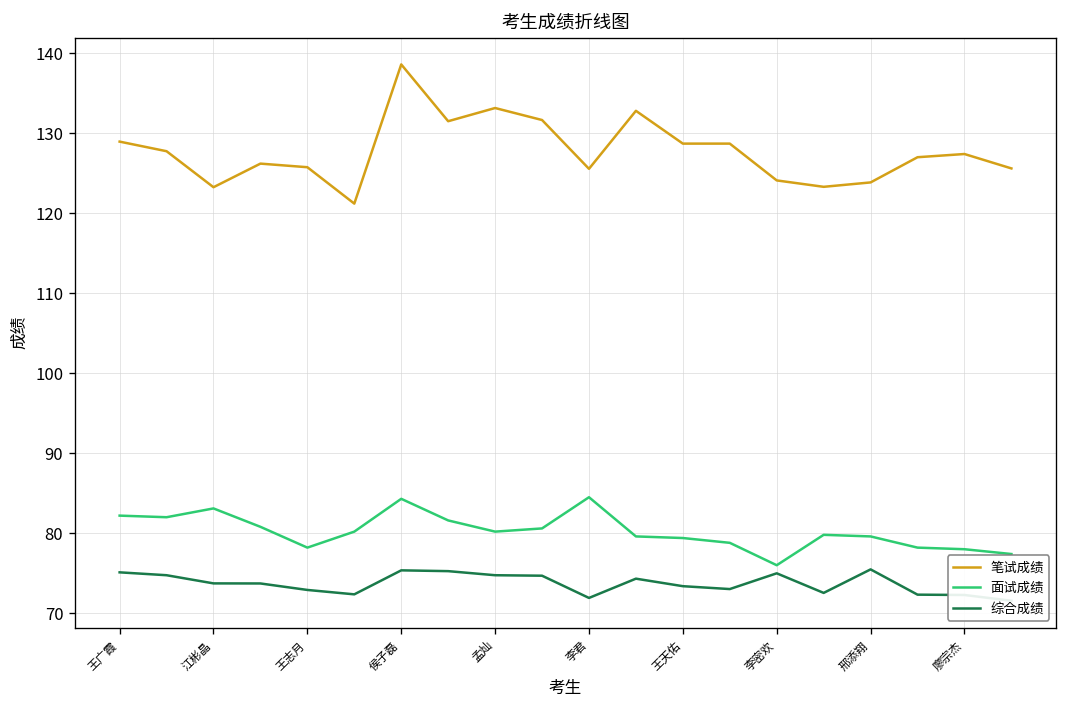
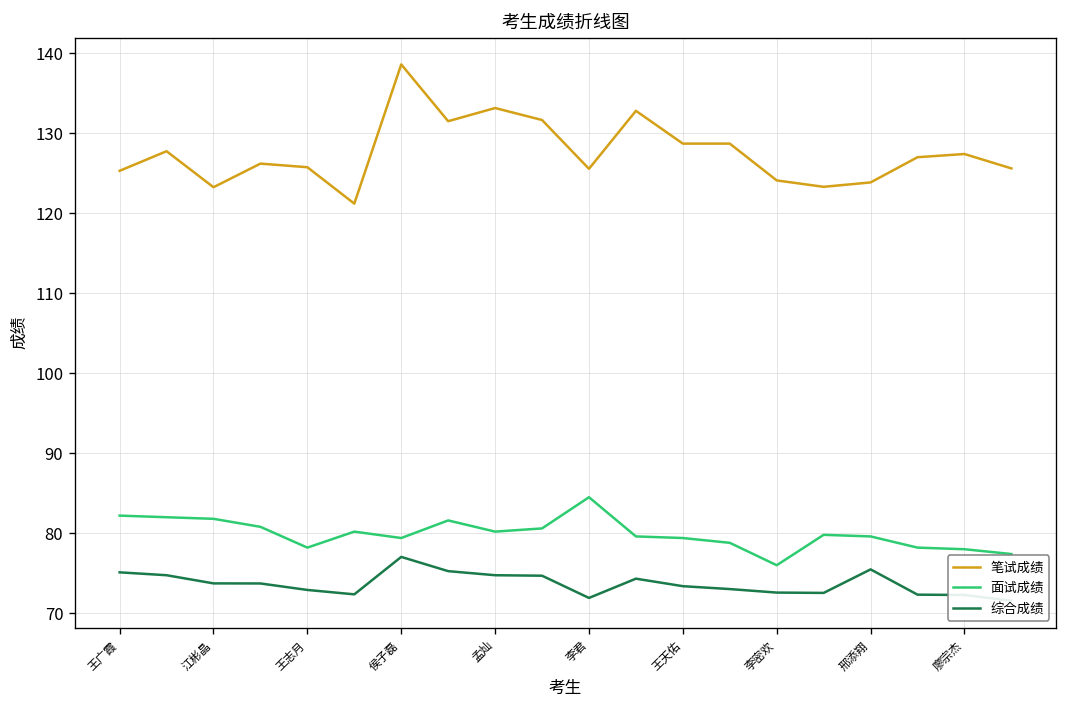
笔试成绩, 王广霞: 129 -> 125
面试成绩, 江彬晶: 83 -> 82
面试成绩, 侯子磊: 84 -> 79
综合成绩, 侯子磊: 75 -> 77
综合成绩, 李密欢: 75 -> 73
